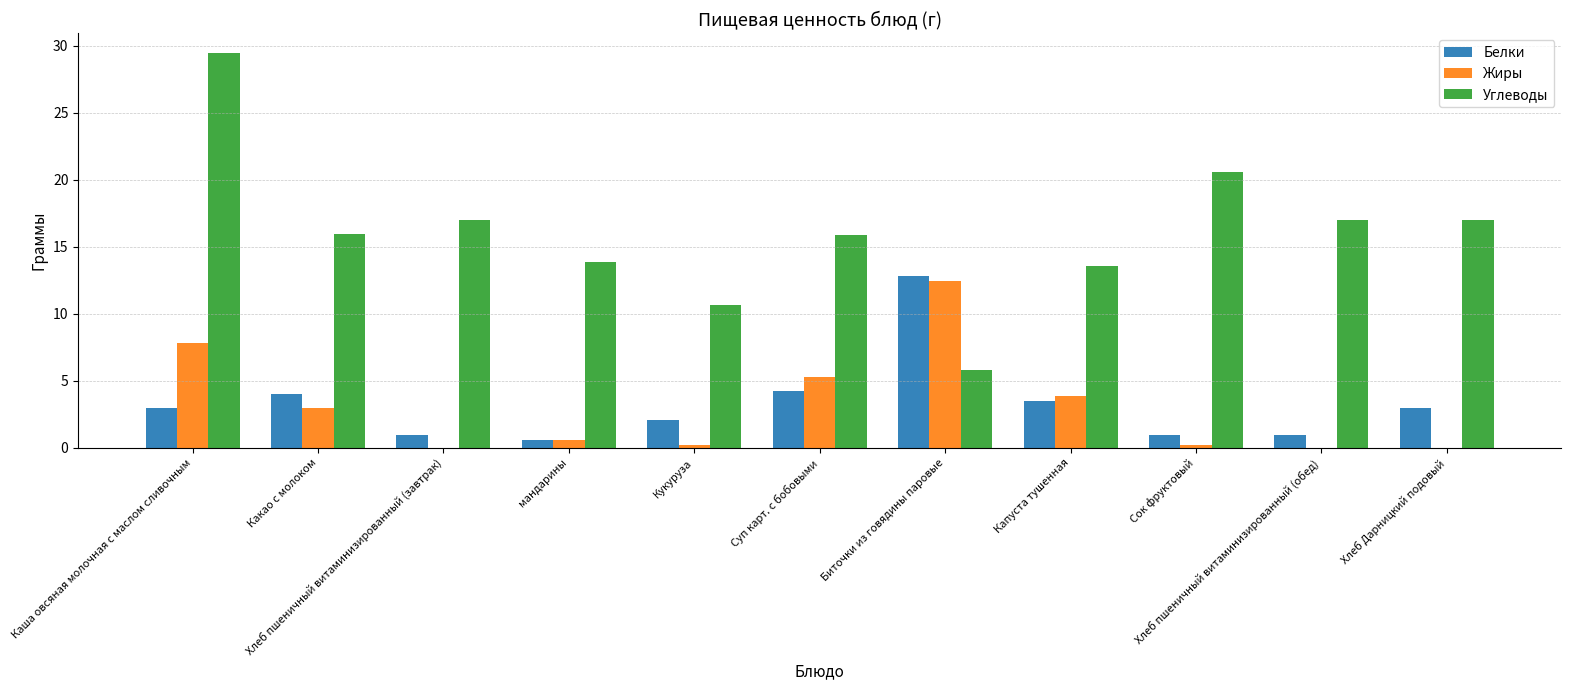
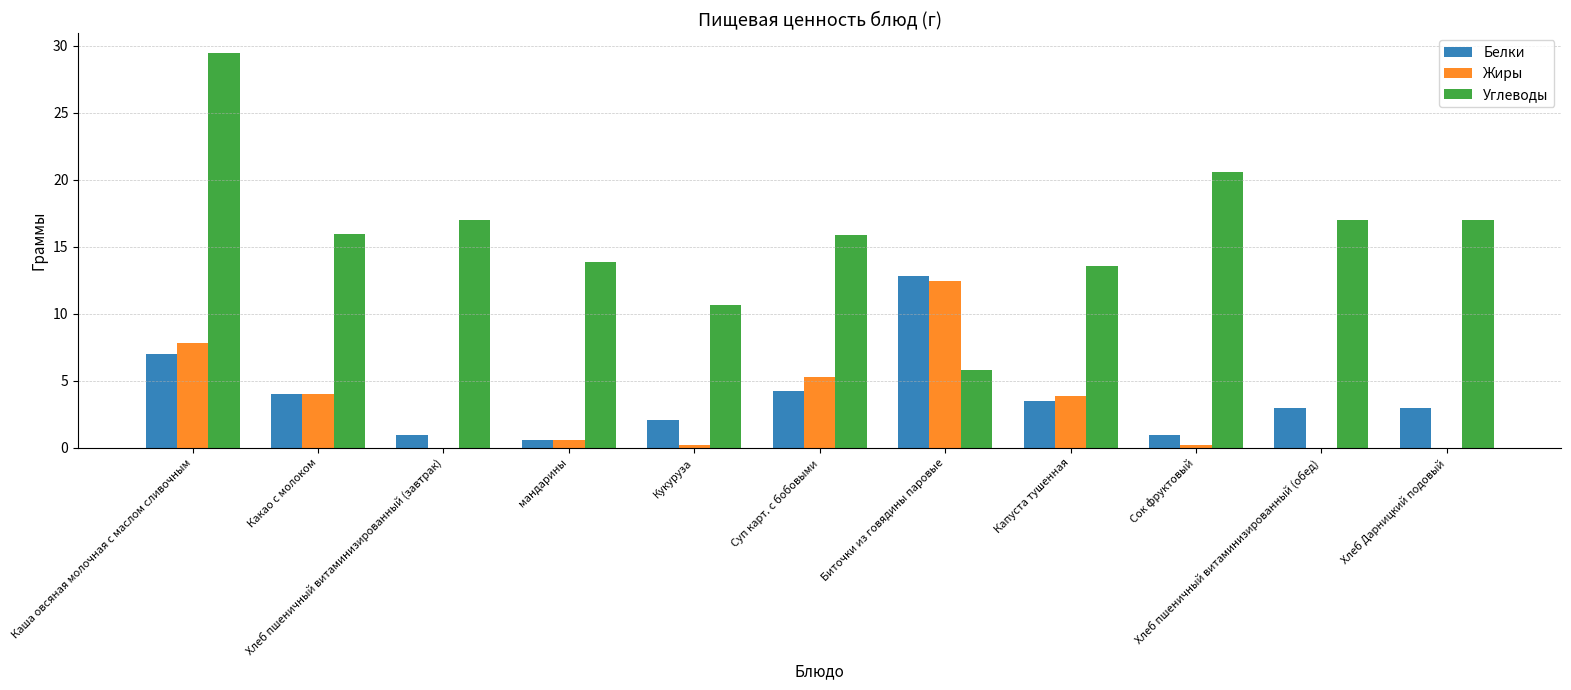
Белки, Каша овсяная молочная с маслом сливочным: 3 -> 7
Жиры, Какао с молоком: 3 -> 4
Белки, Хлеб пшеничный витаминизированный (обед): 1 -> 3
